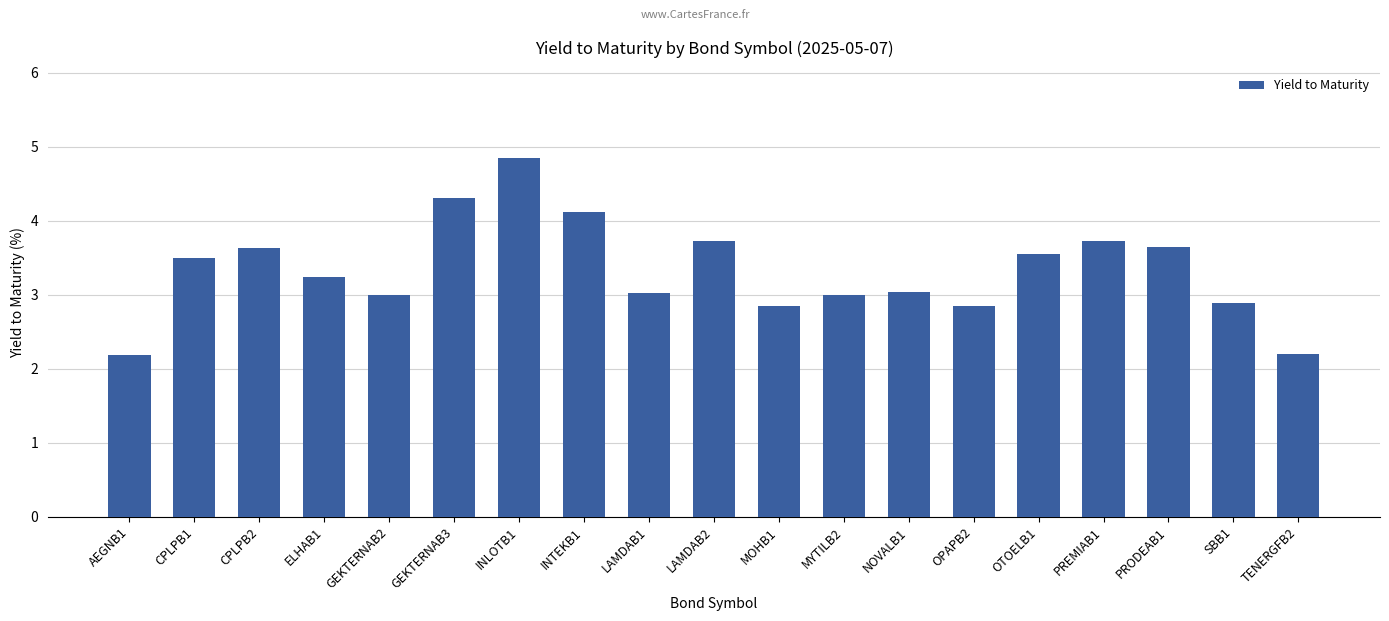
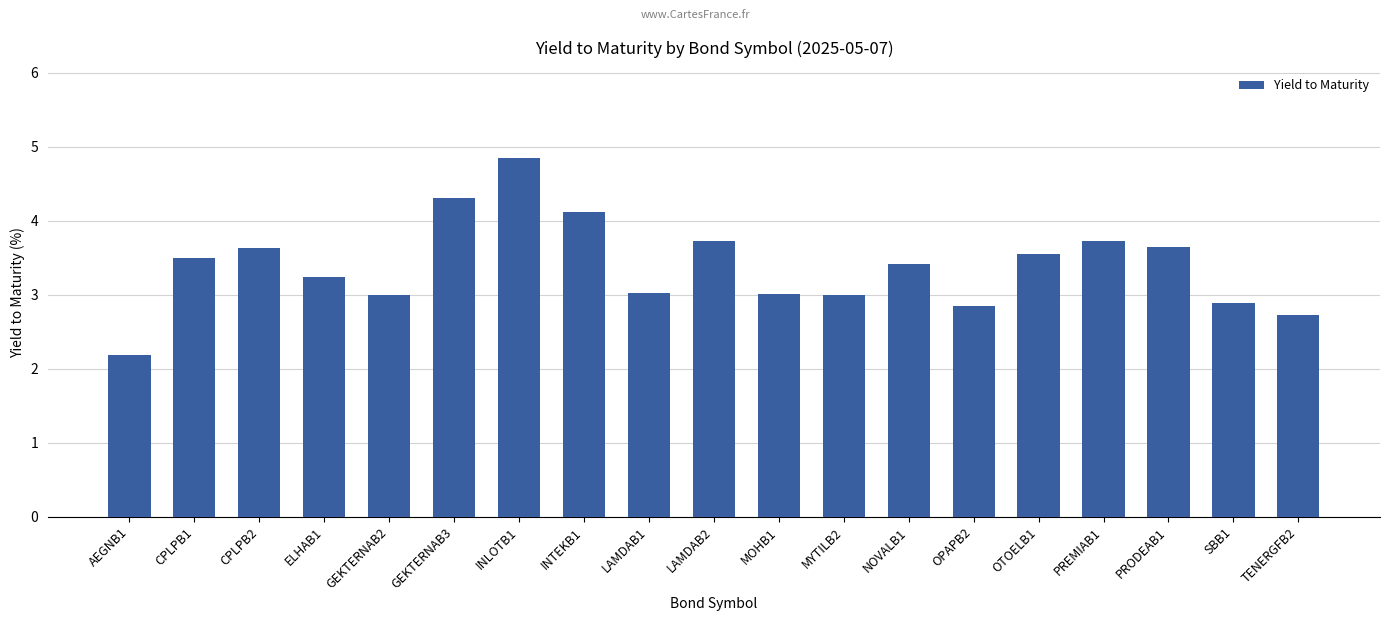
MOHB1: 2.8 -> 3.0
NOVALB1: 3.0 -> 3.4
TENERGFB2: 2.2 -> 2.7
